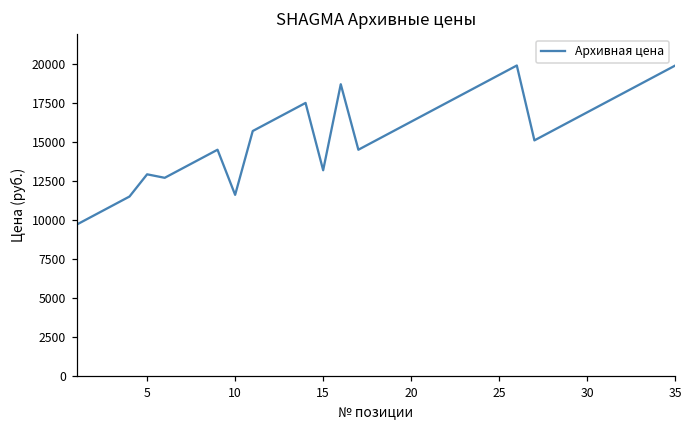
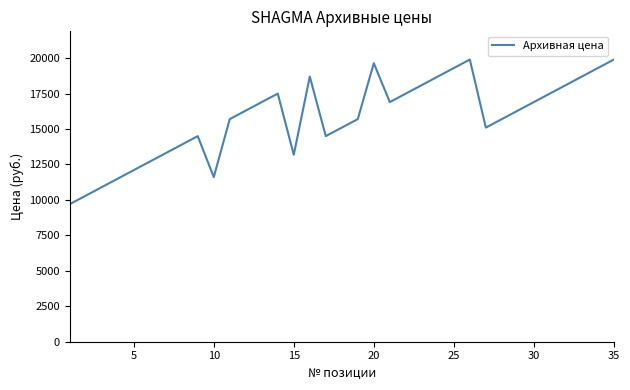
5: 12900 -> 12100
20: 16300 -> 19600
